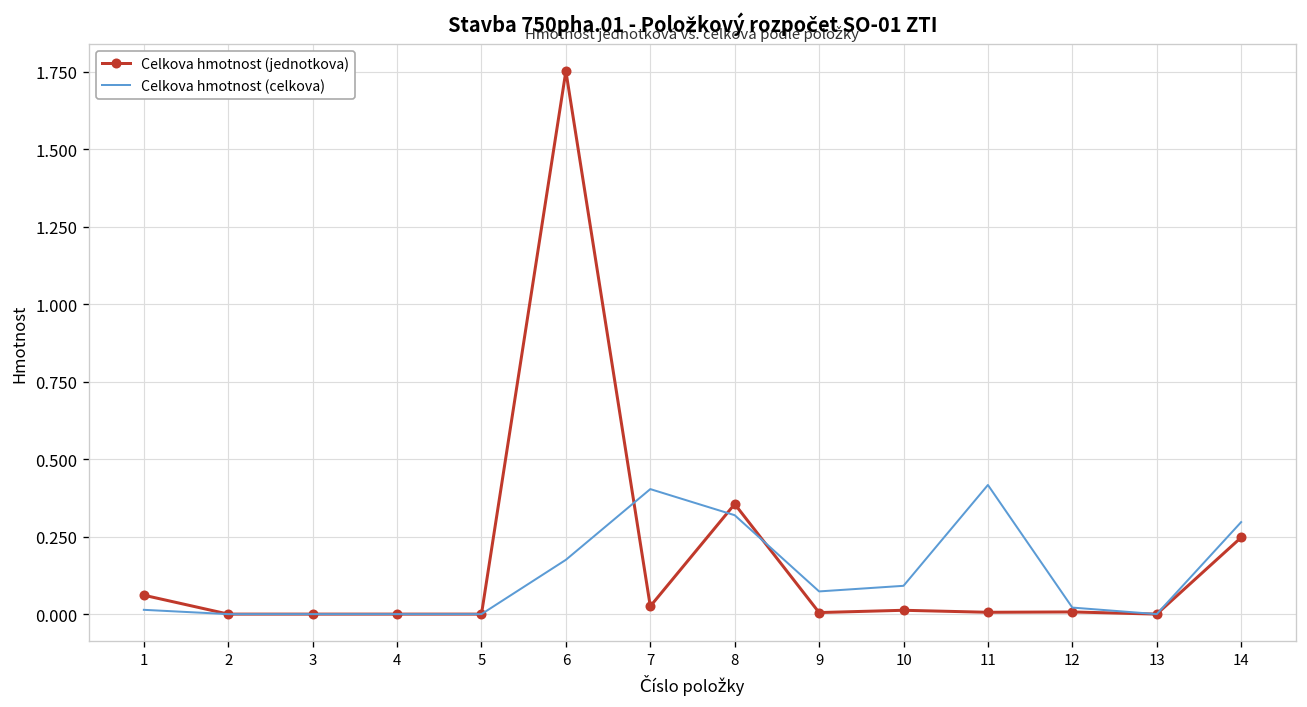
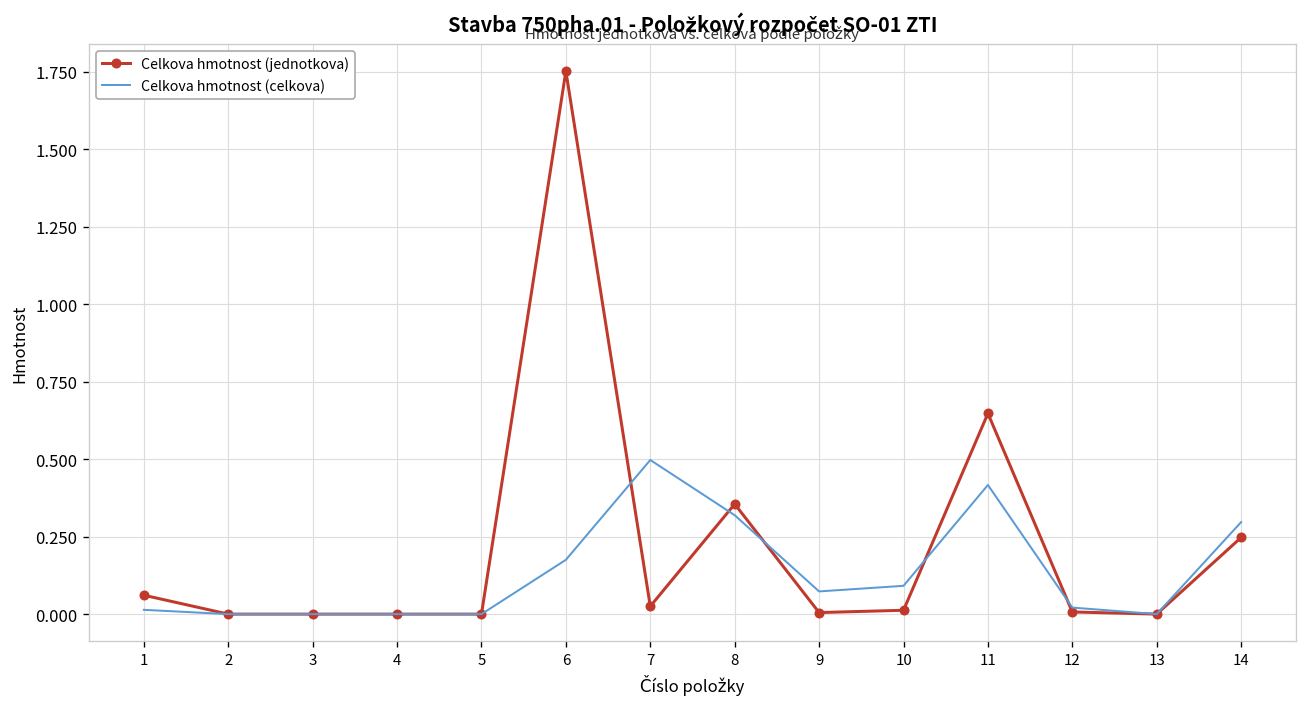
Celkova hmotnost (celkova), 7: 0.40 -> 0.50
Celkova hmotnost (jednotkova), 11: 0.01 -> 0.65
